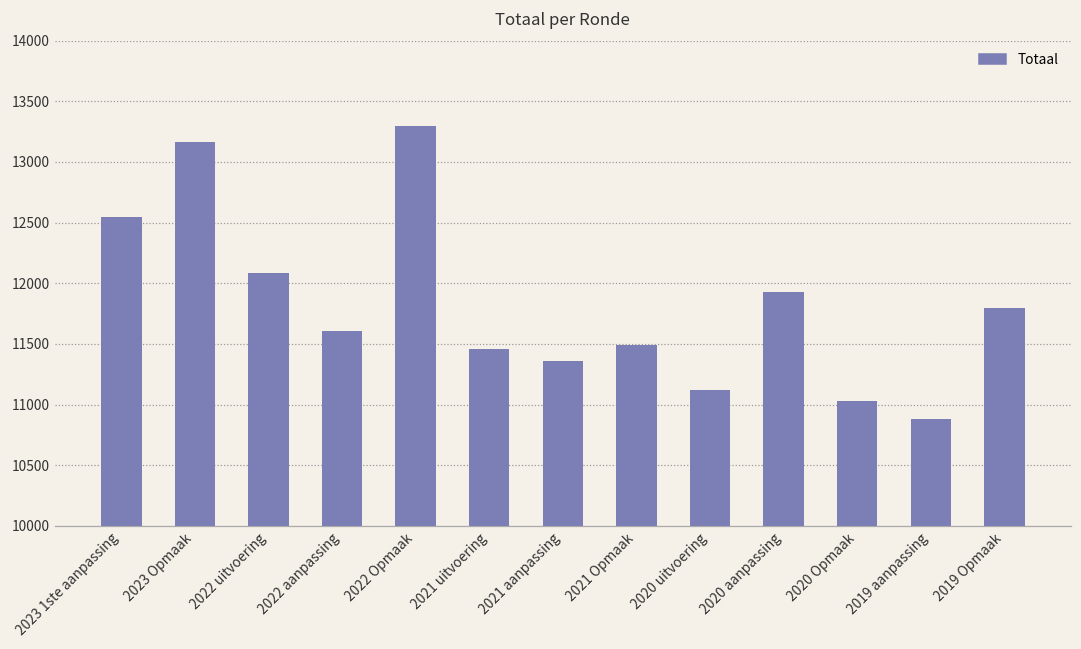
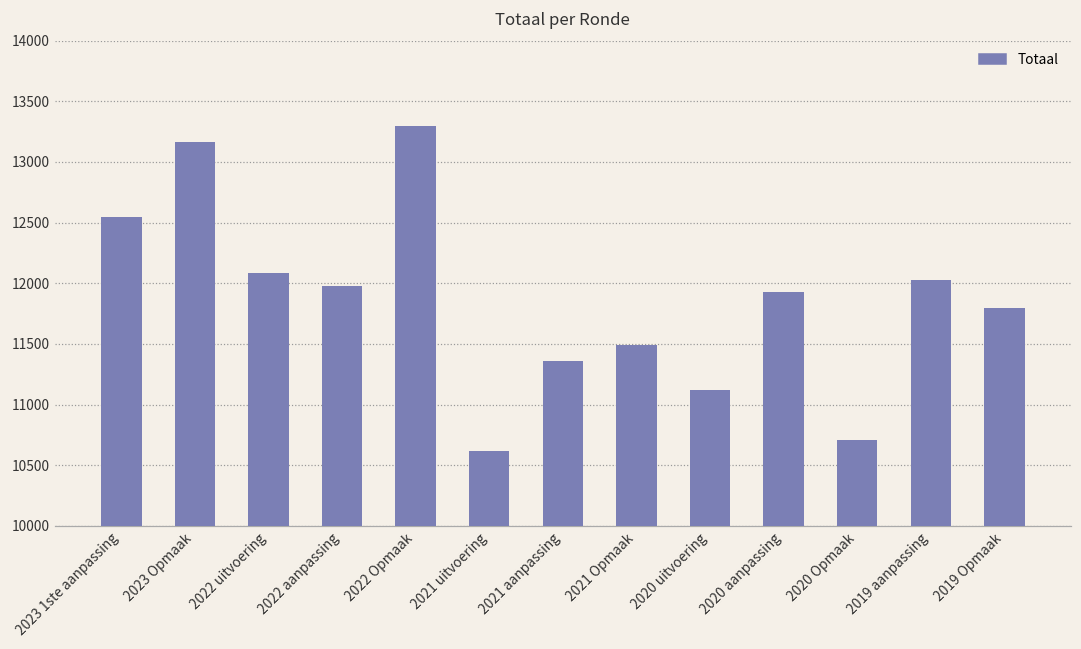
2022 aanpassing: 11610 -> 11980
2021 uitvoering: 11460 -> 10620
2020 Opmaak: 11030 -> 10710
2019 aanpassing: 10880 -> 12030
